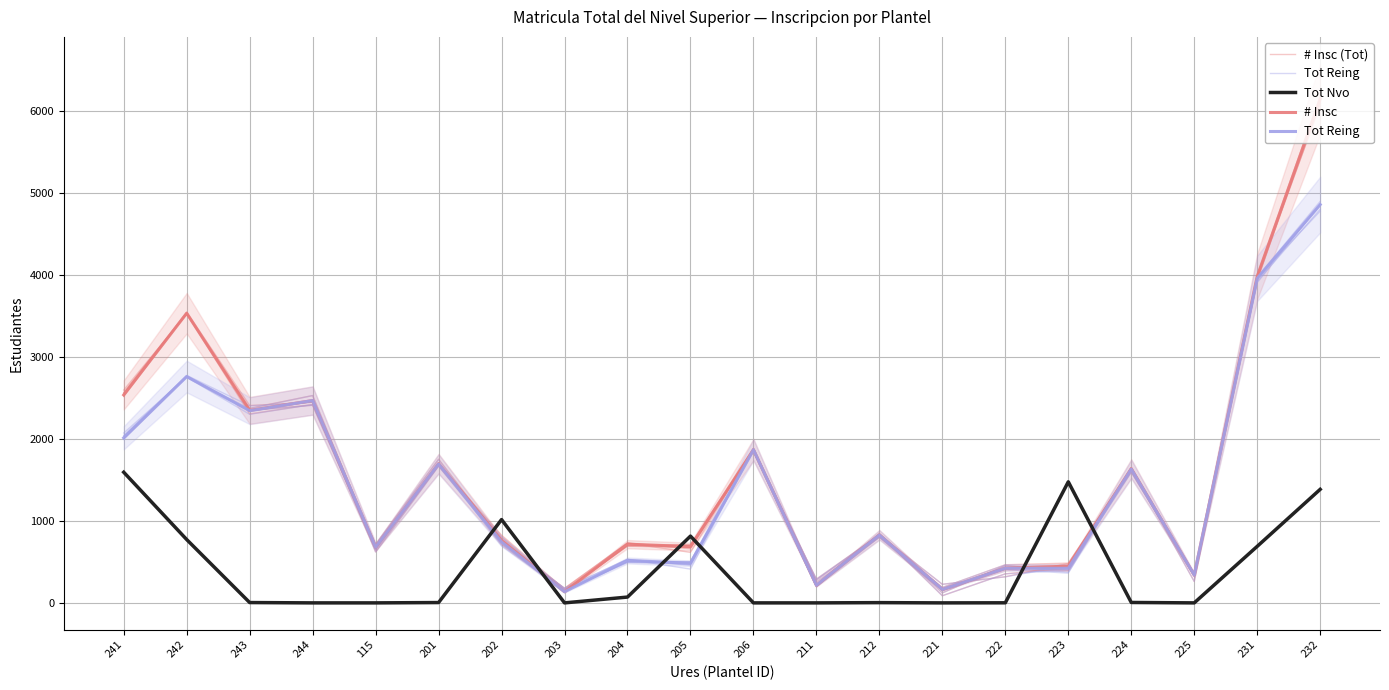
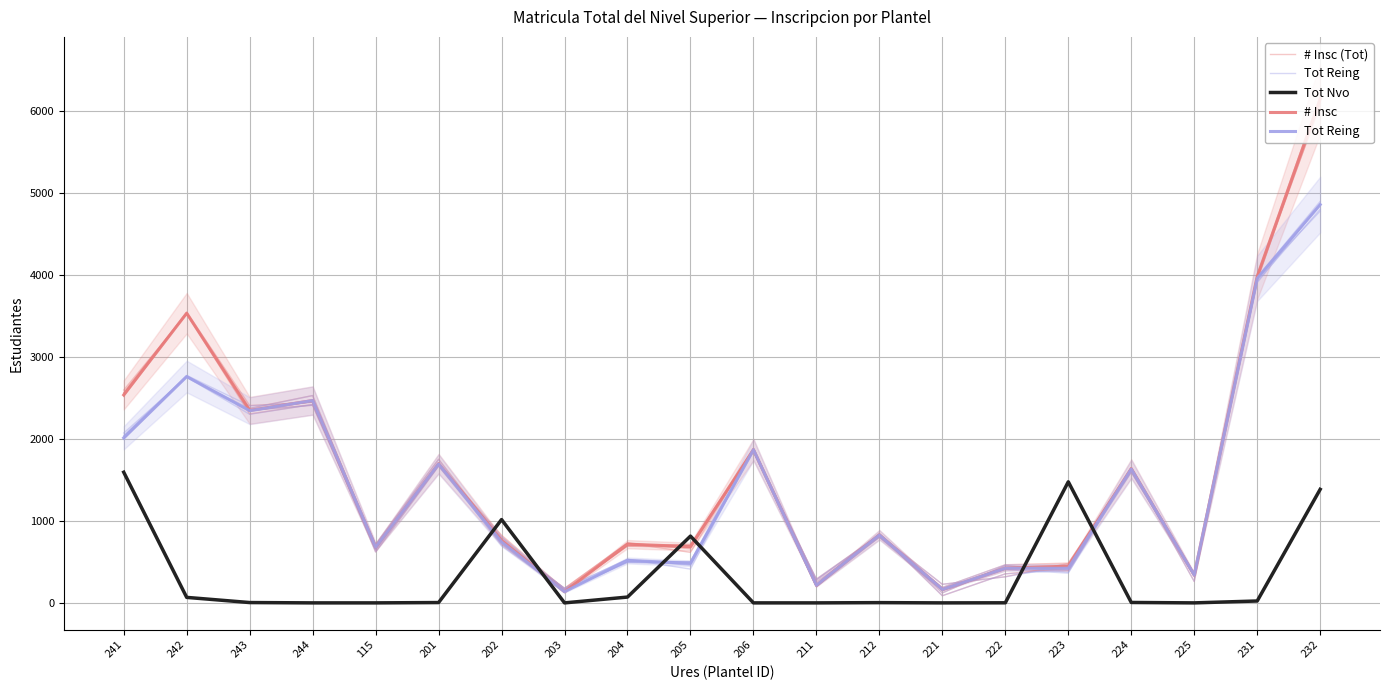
Tot Nvo, 242: 800 -> 100
Tot Nvo, 231: 700 -> 0
